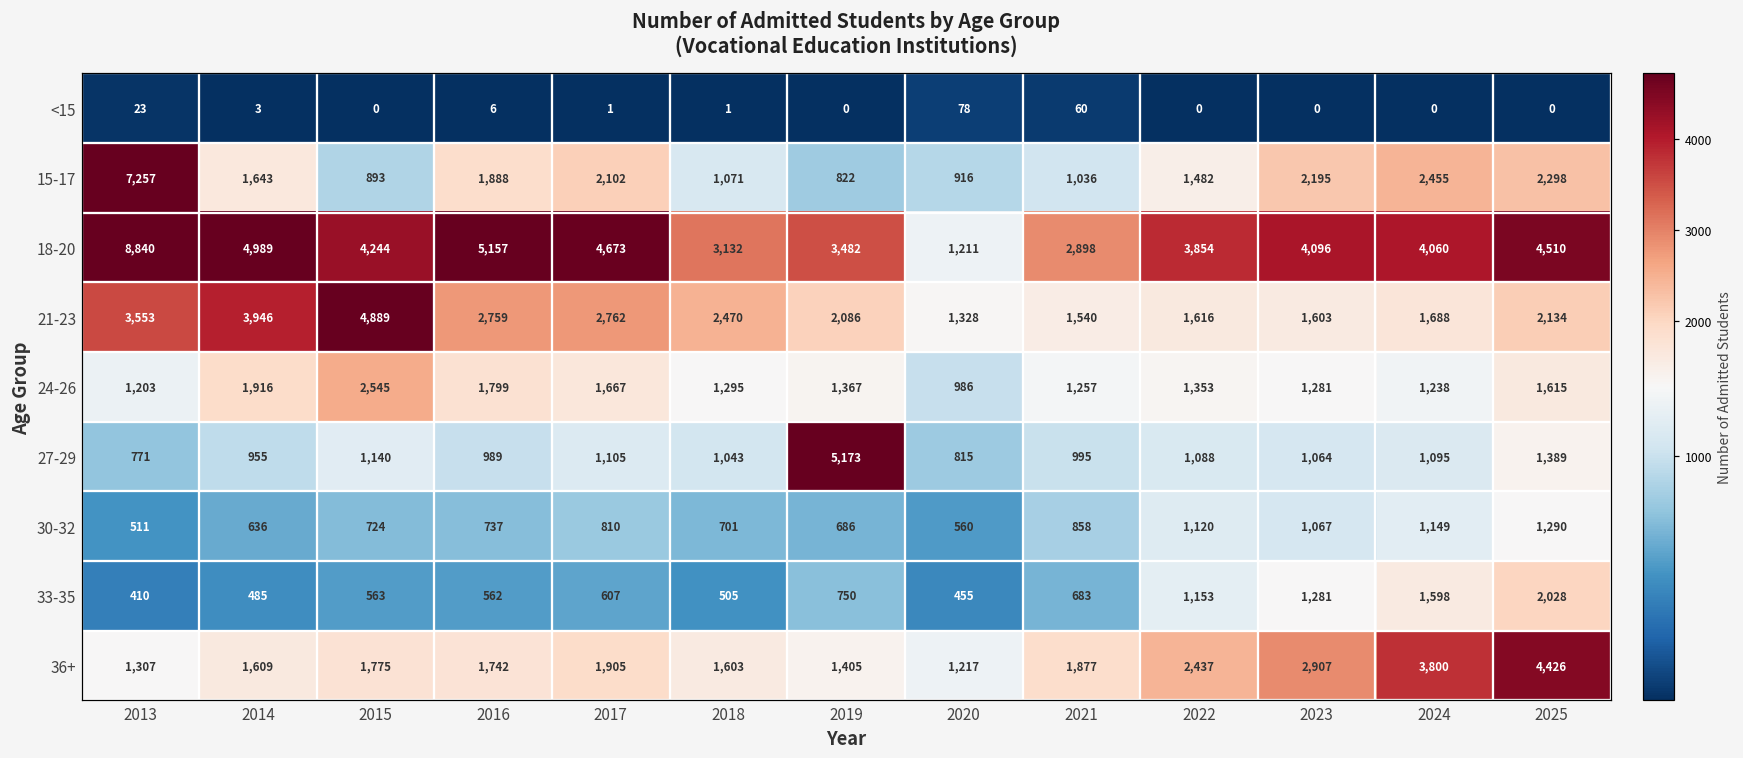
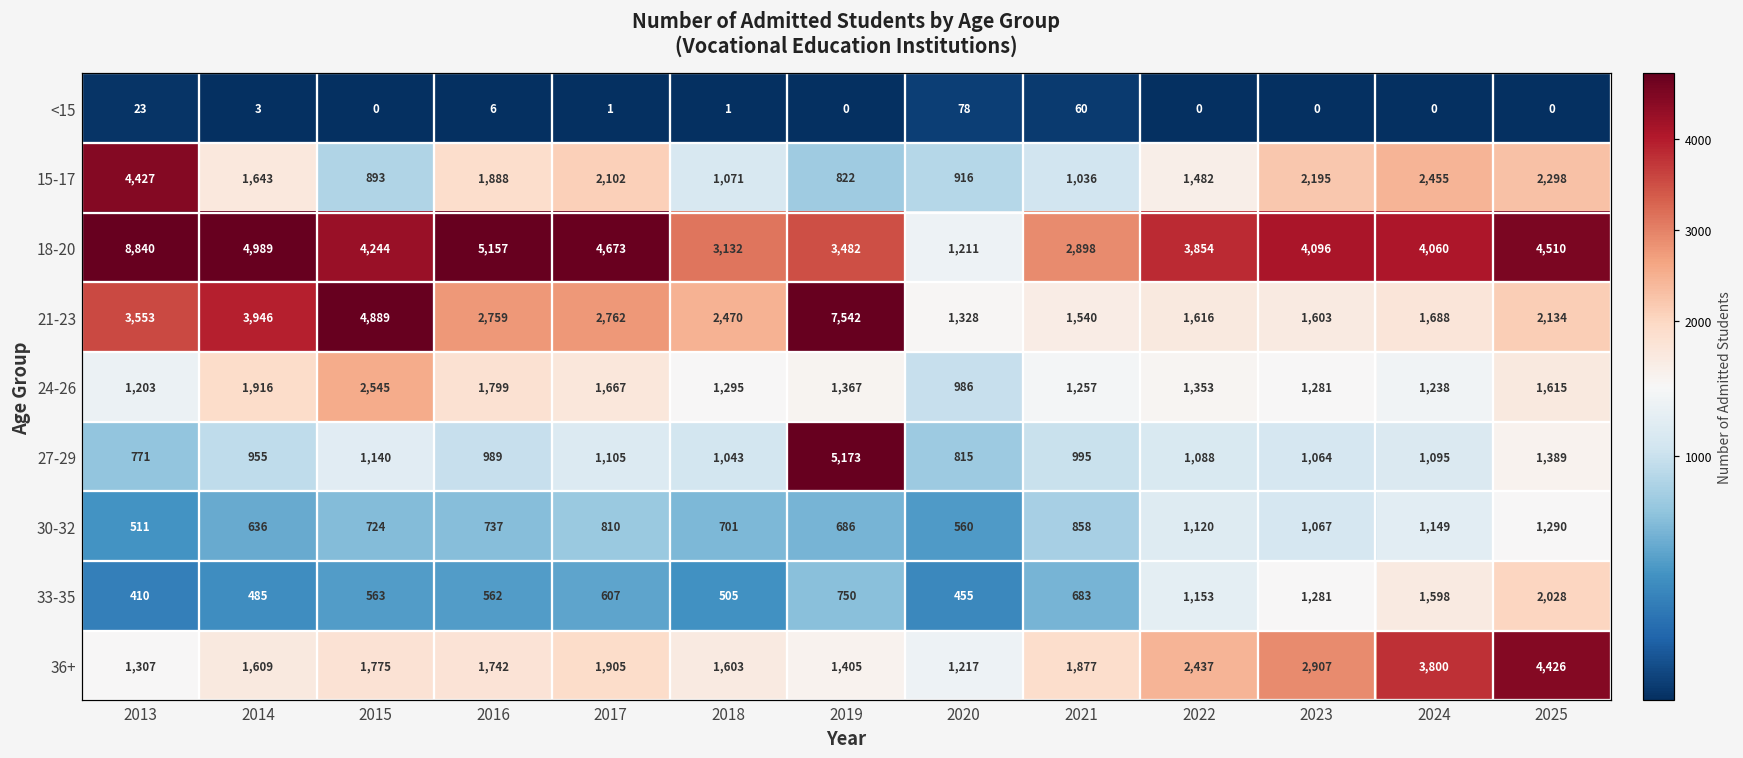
15-17, 2013: 7,257 -> 4,427
21-23, 2019: 2,086 -> 7,542
